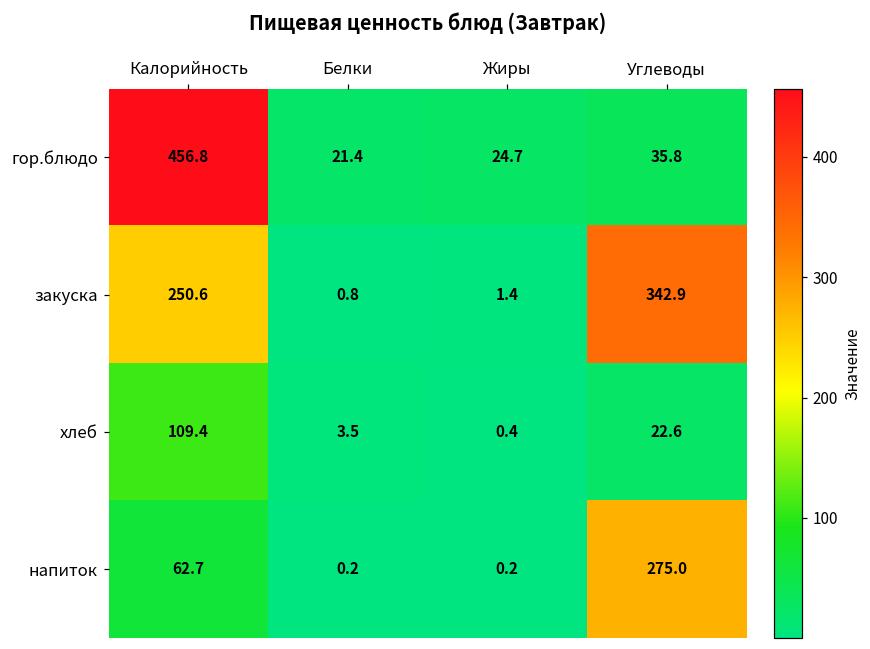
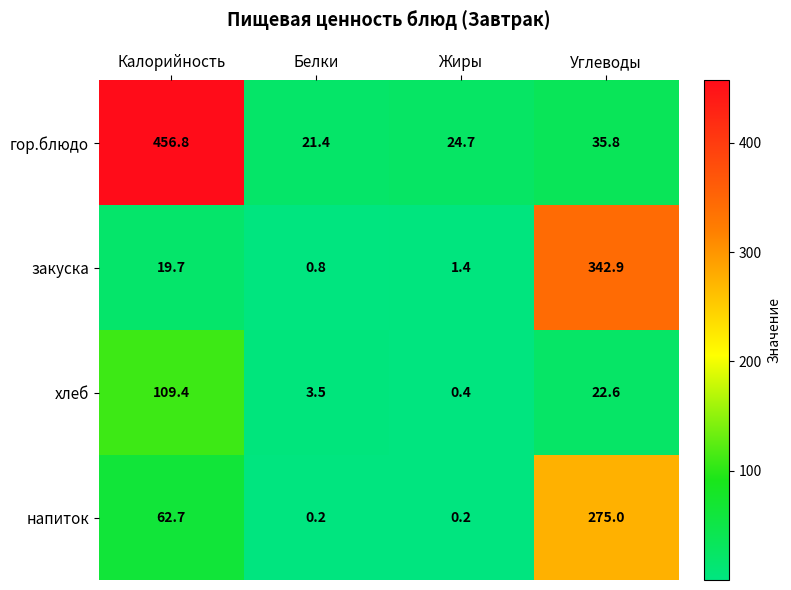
закуска, Калорийность: 250.6 -> 19.7
